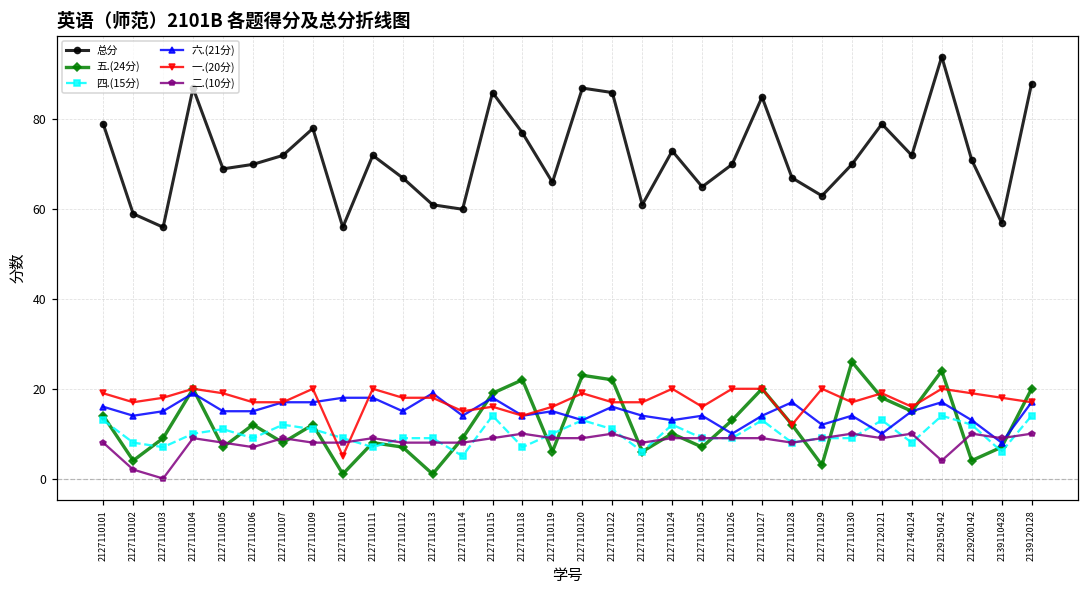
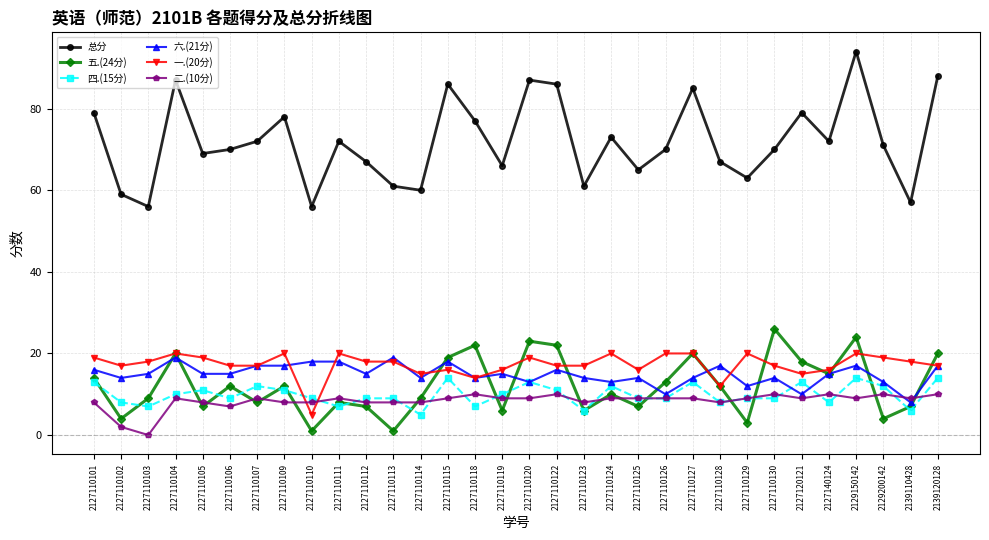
一.(20分), 2127120121: 19 -> 15
二.(10分), 2129150142: 4 -> 9
